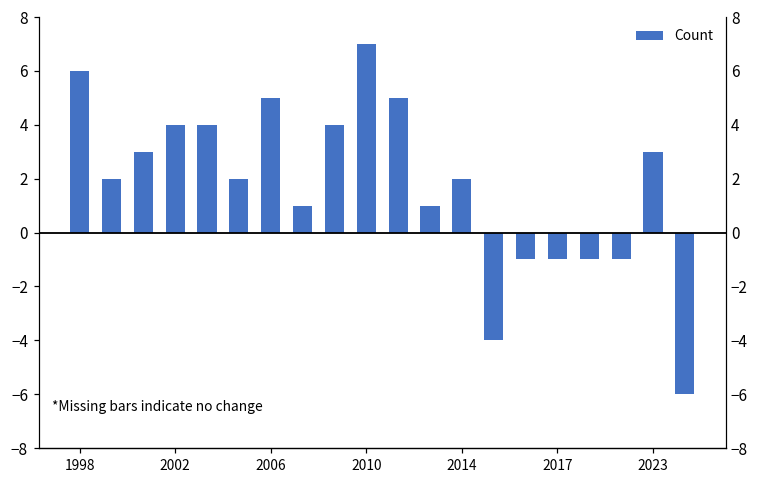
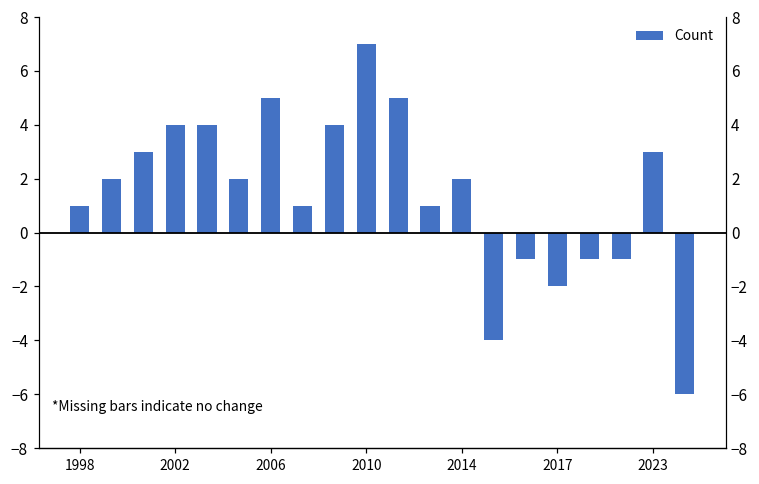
1998: 6 -> 1
2017: -1 -> -2
